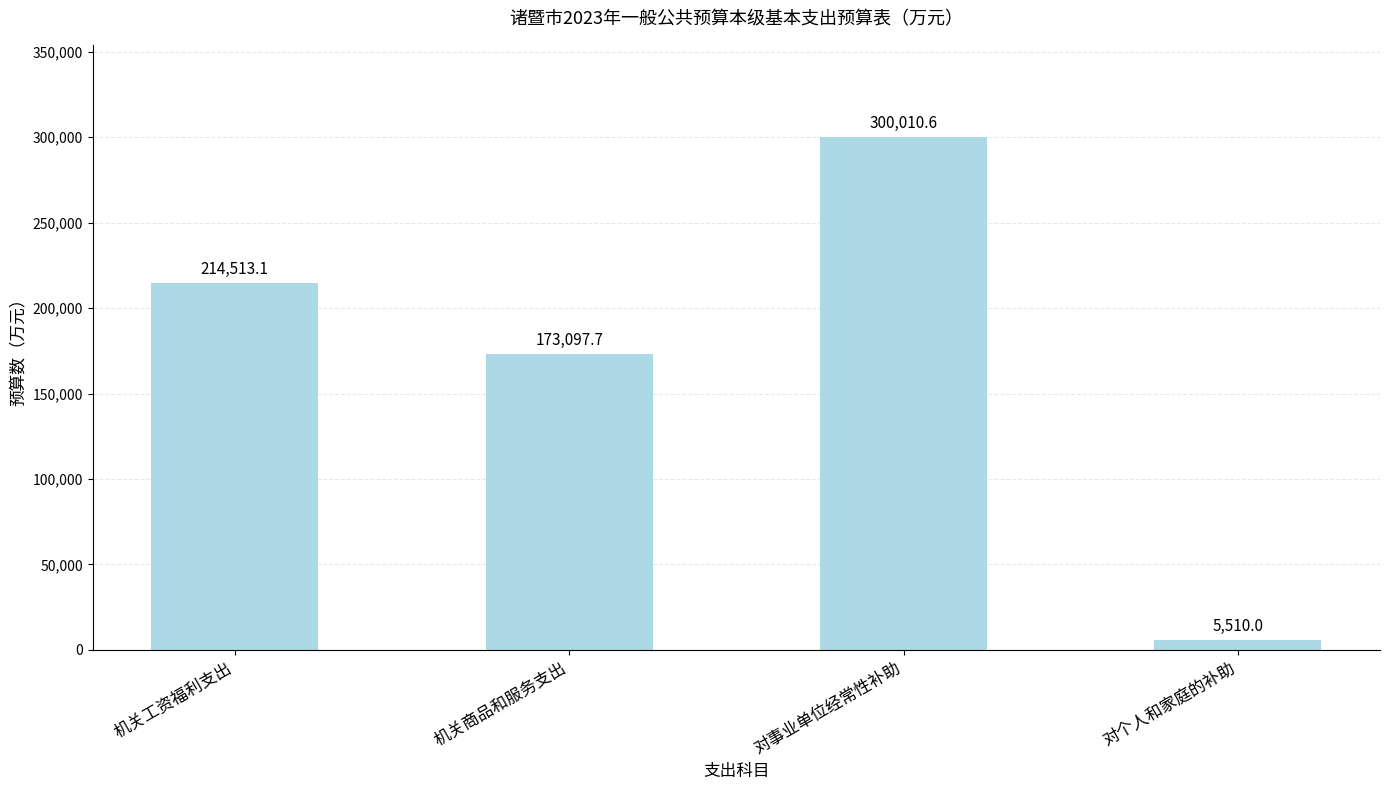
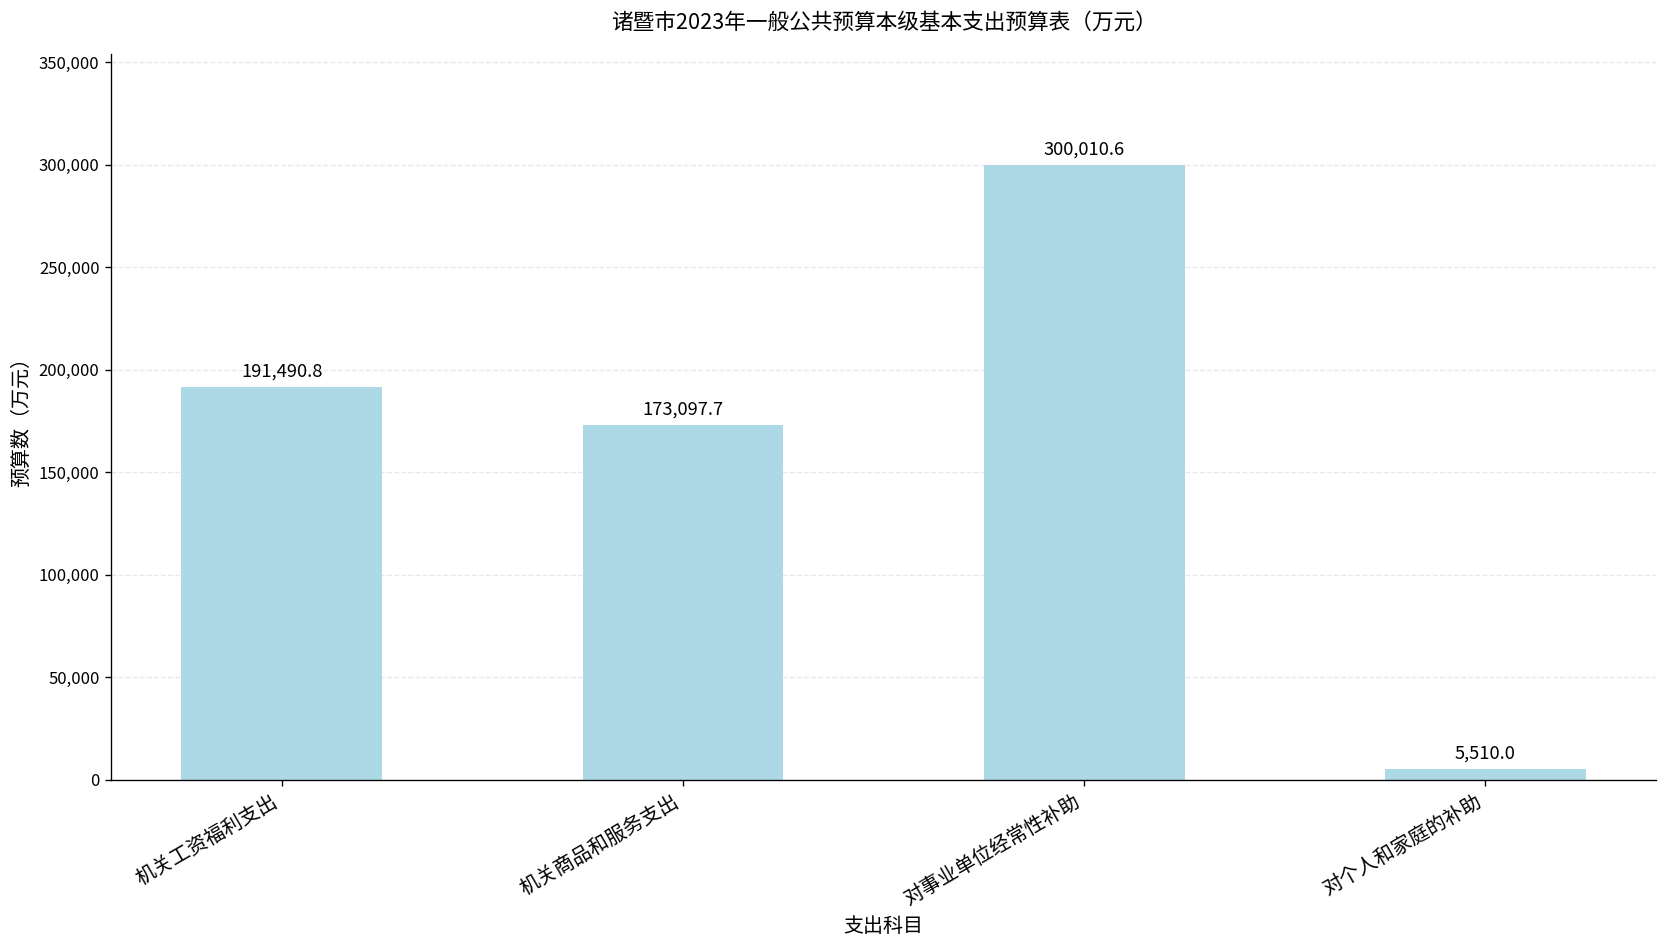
机关工资福利支出: 214,513.1 -> 191,490.8
